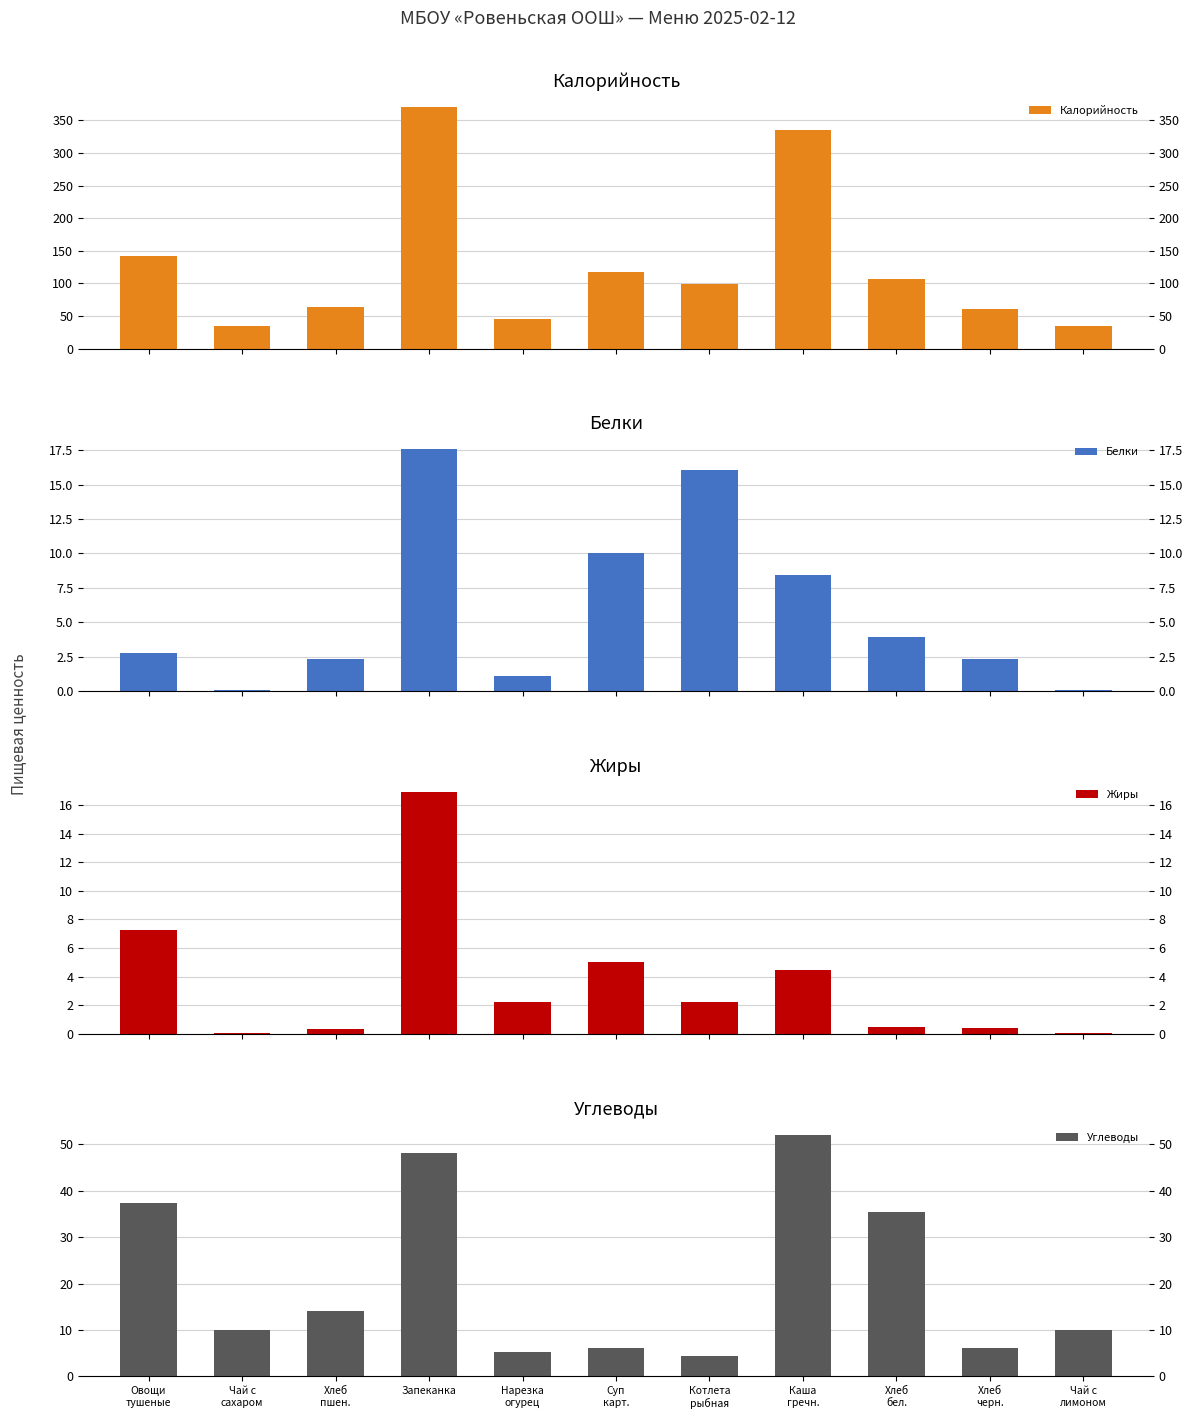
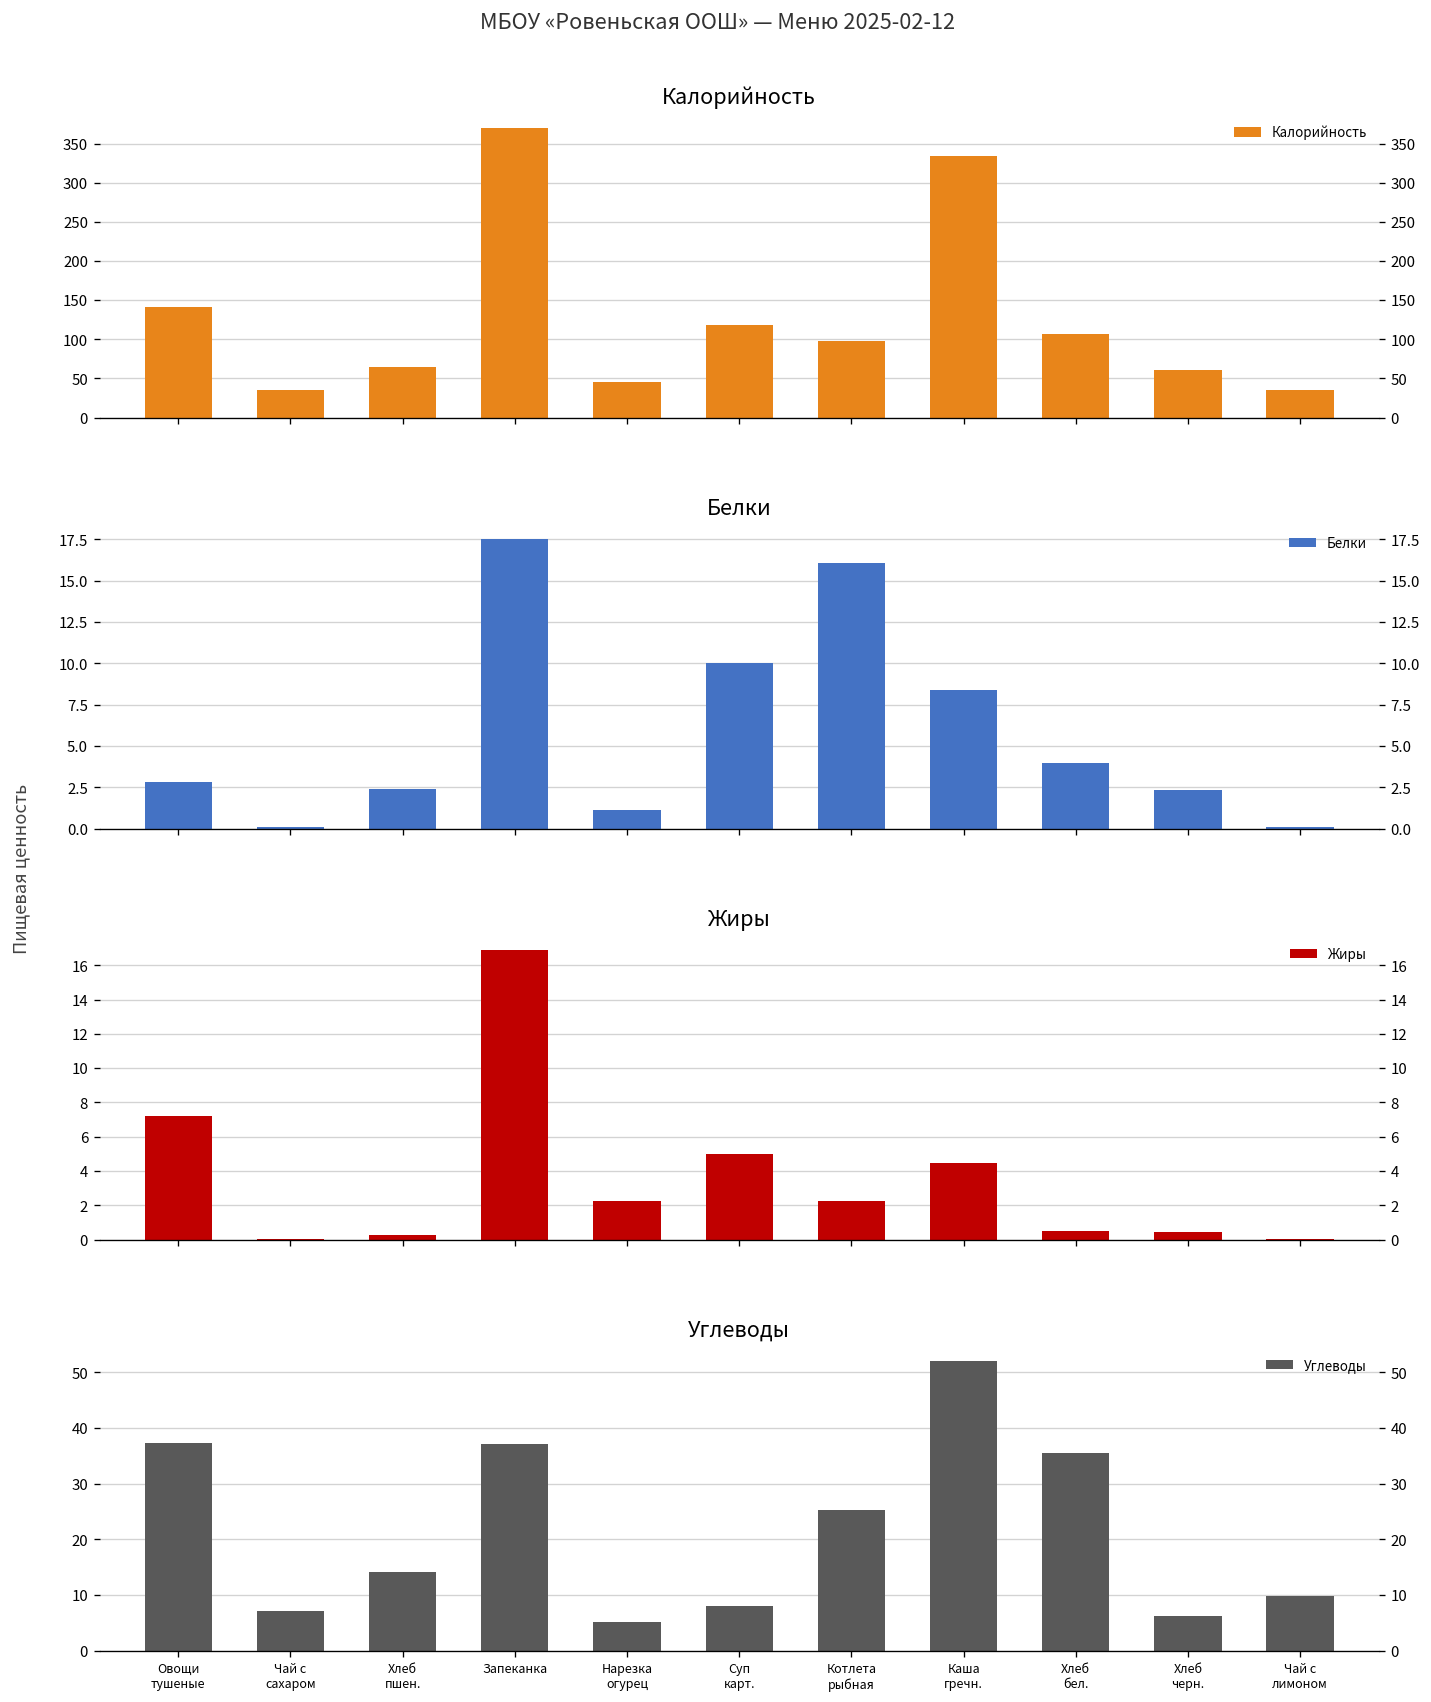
Углеводы, Чай с сахаром: 10 -> 7
Углеводы, Запеканка: 48 -> 37
Углеводы, Суп карт.: 6 -> 8
Углеводы, Котлета рыбная: 4 -> 25
